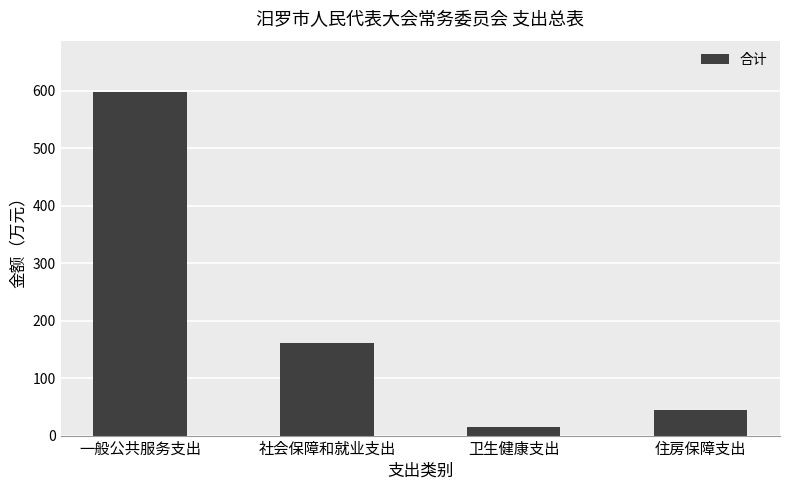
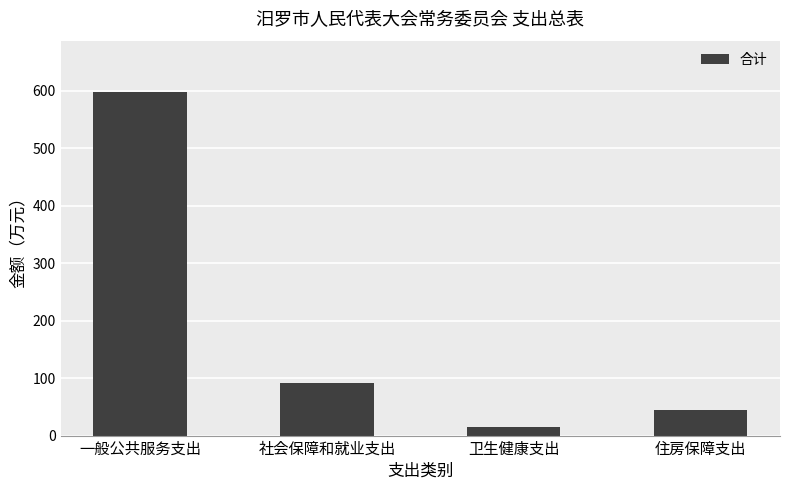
社会保障和就业支出: 160 -> 90
